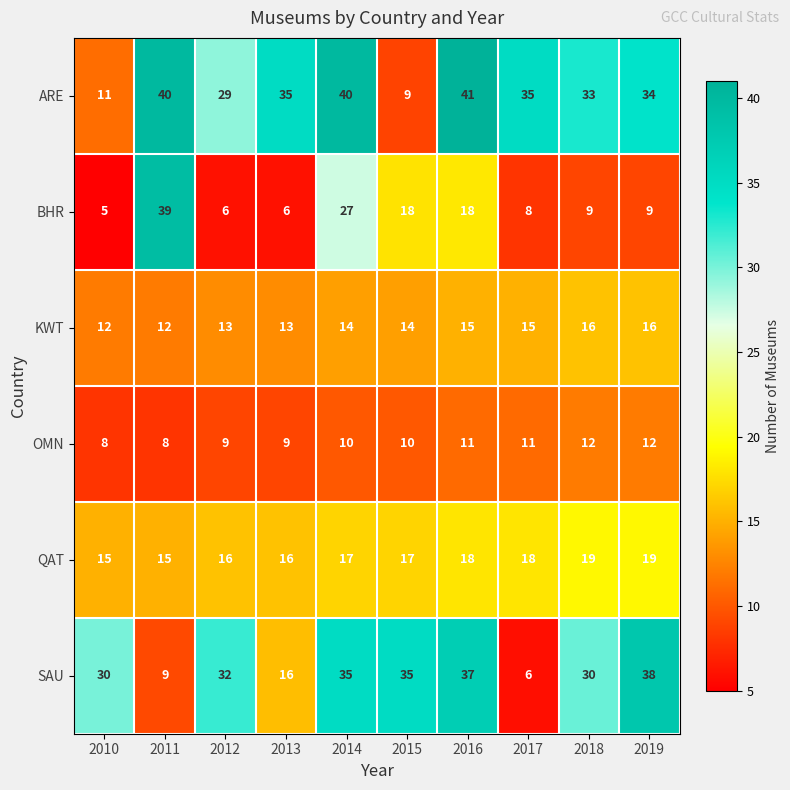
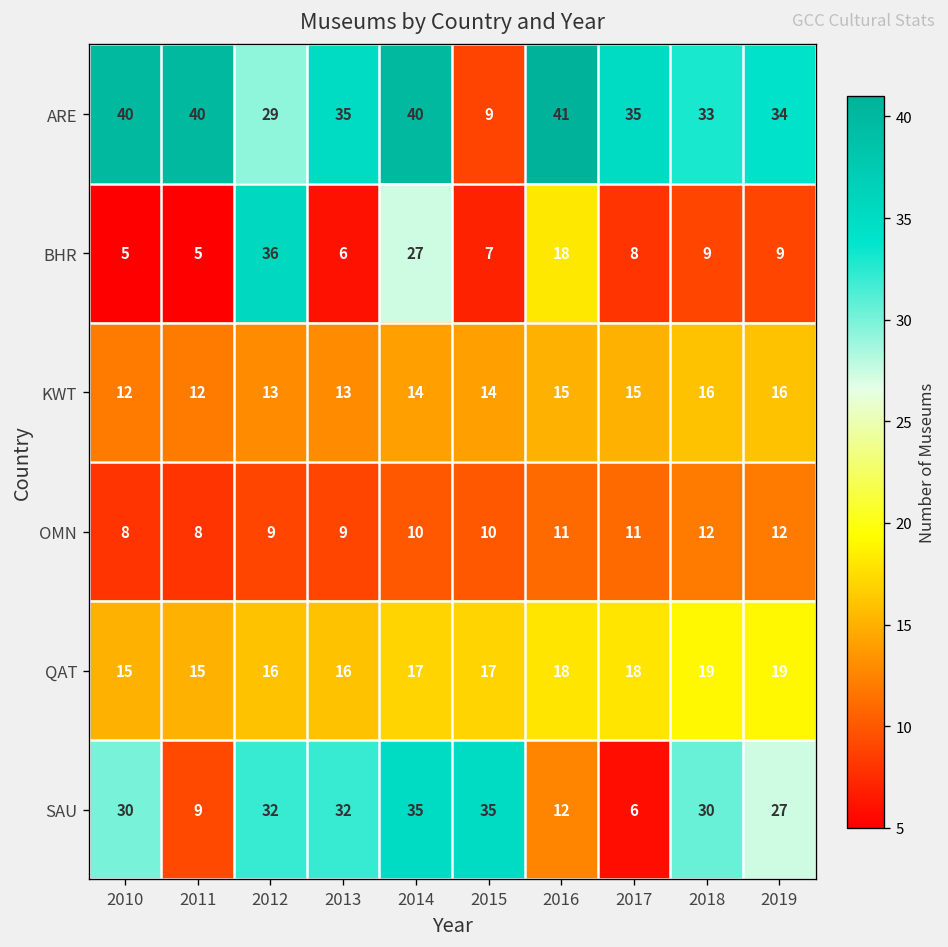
ARE, 2010: 11 -> 40
BHR, 2011: 39 -> 5
BHR, 2012: 6 -> 36
BHR, 2015: 18 -> 7
SAU, 2013: 16 -> 32
SAU, 2016: 37 -> 12
SAU, 2019: 38 -> 27
